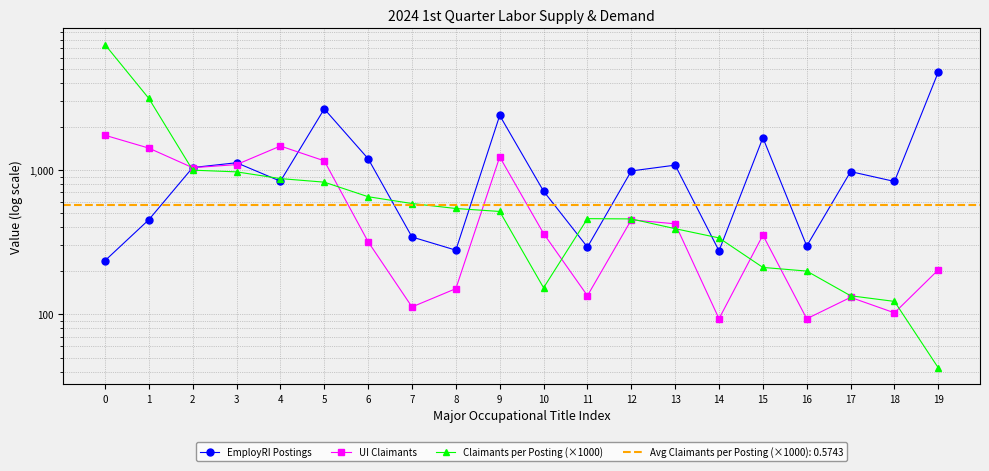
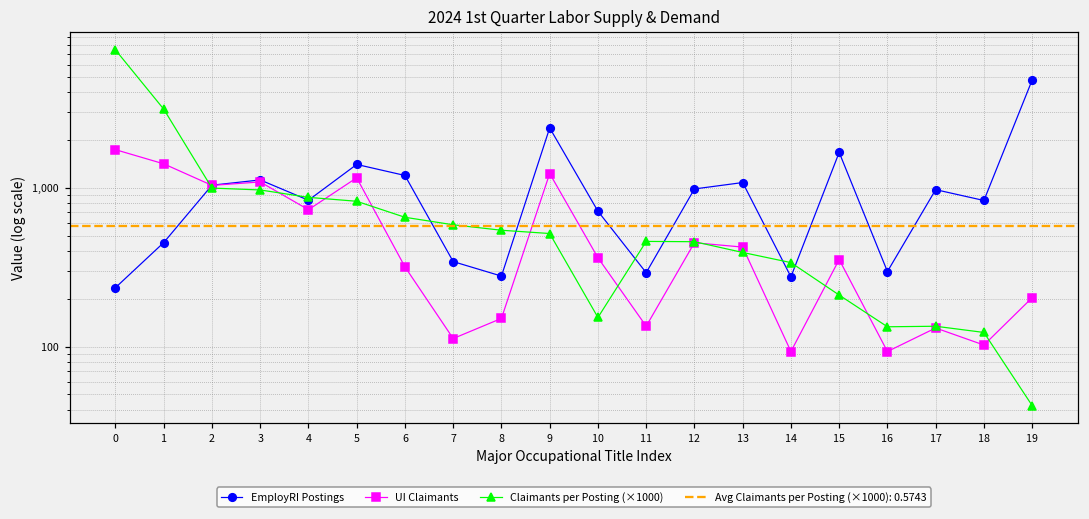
UI Claimants, 4: 1,500 -> 700
EmployRI Postings, 5: 2,700 -> 1,400
Claimants per Posting (×1000), 16: 200 -> 130
